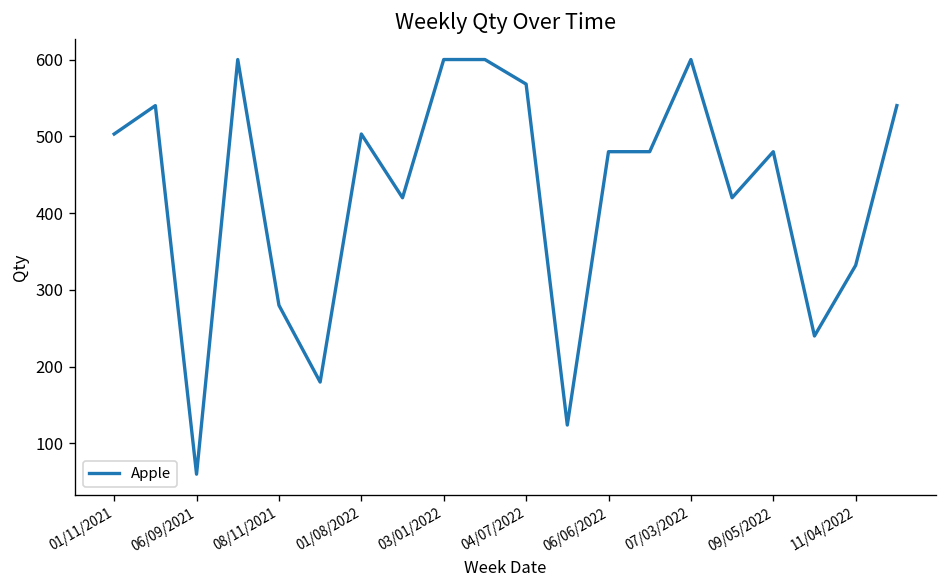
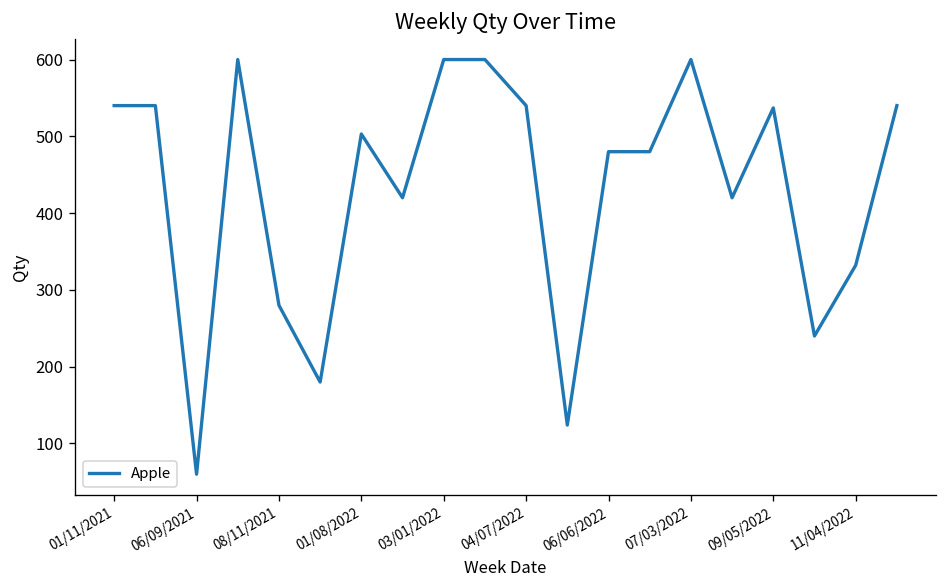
01/11/2021: 500 -> 540
04/07/2022: 570 -> 540
09/05/2022: 480 -> 540
